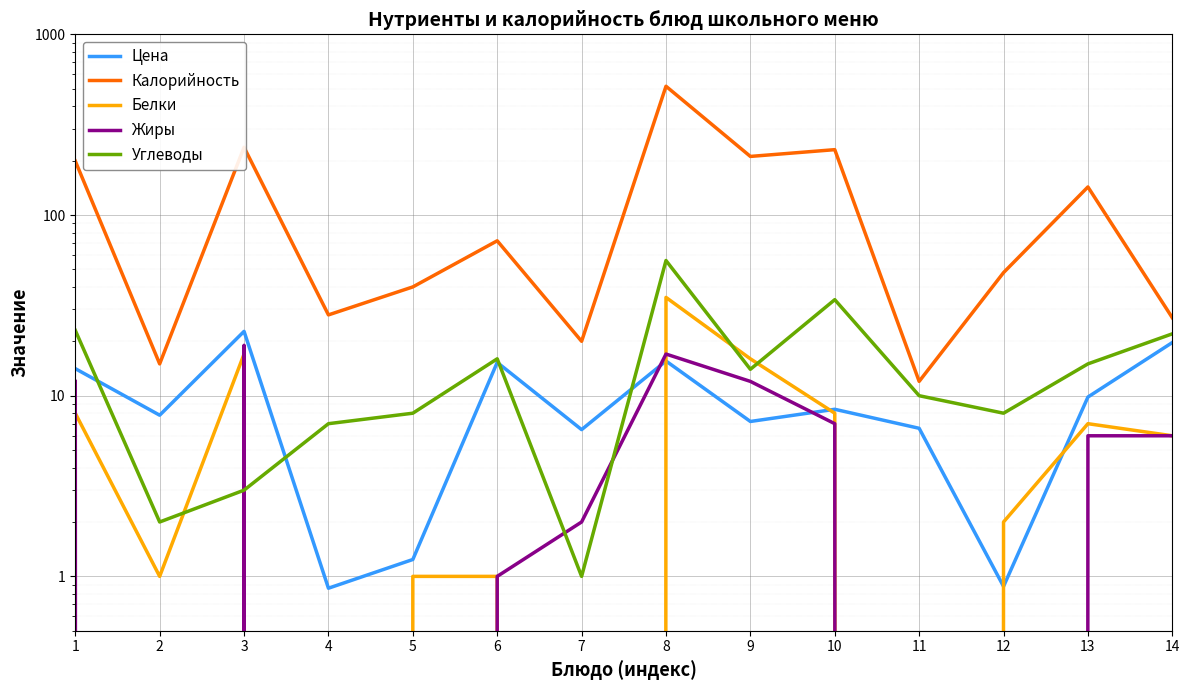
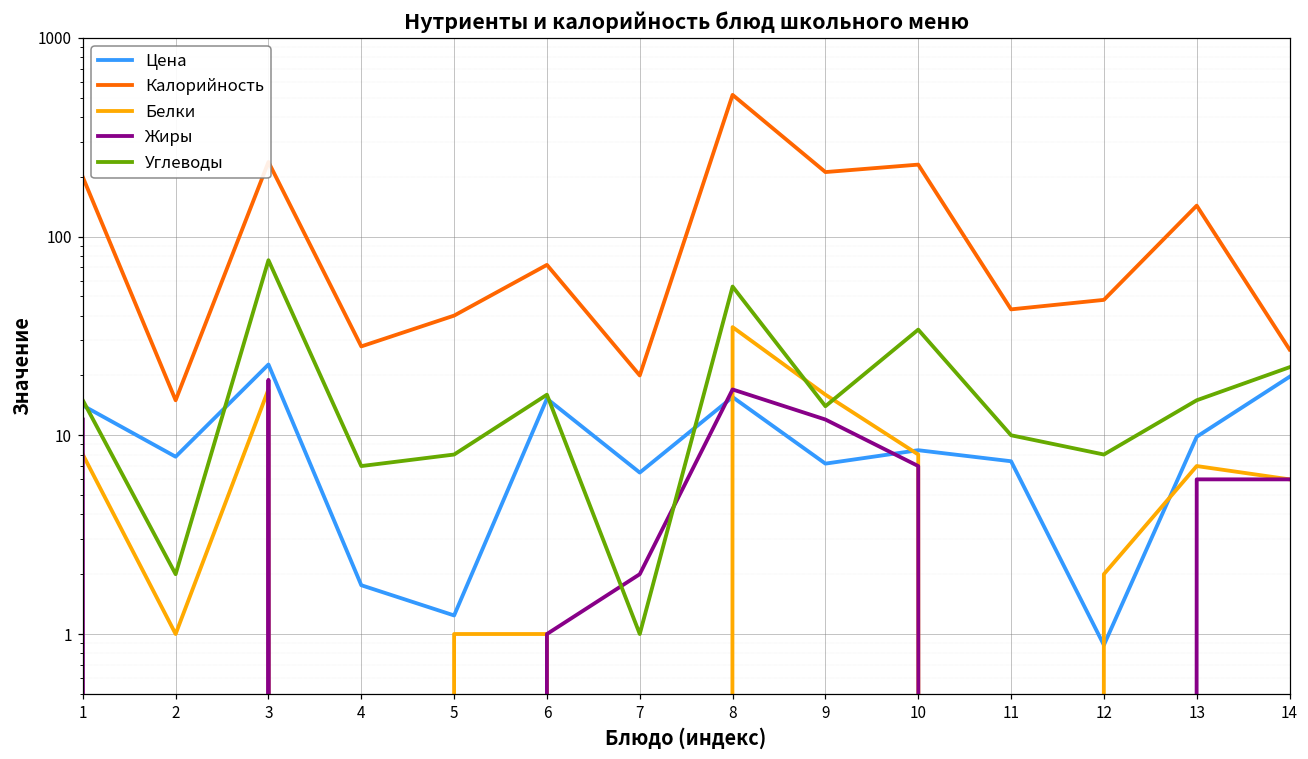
Углеводы, 1: 23 -> 15
Углеводы, 3: 3 -> 76
Цена, 4: 0.9 -> 1.8
Цена, 11: 6.6 -> 7.4
Калорийность, 11: 12 -> 43
